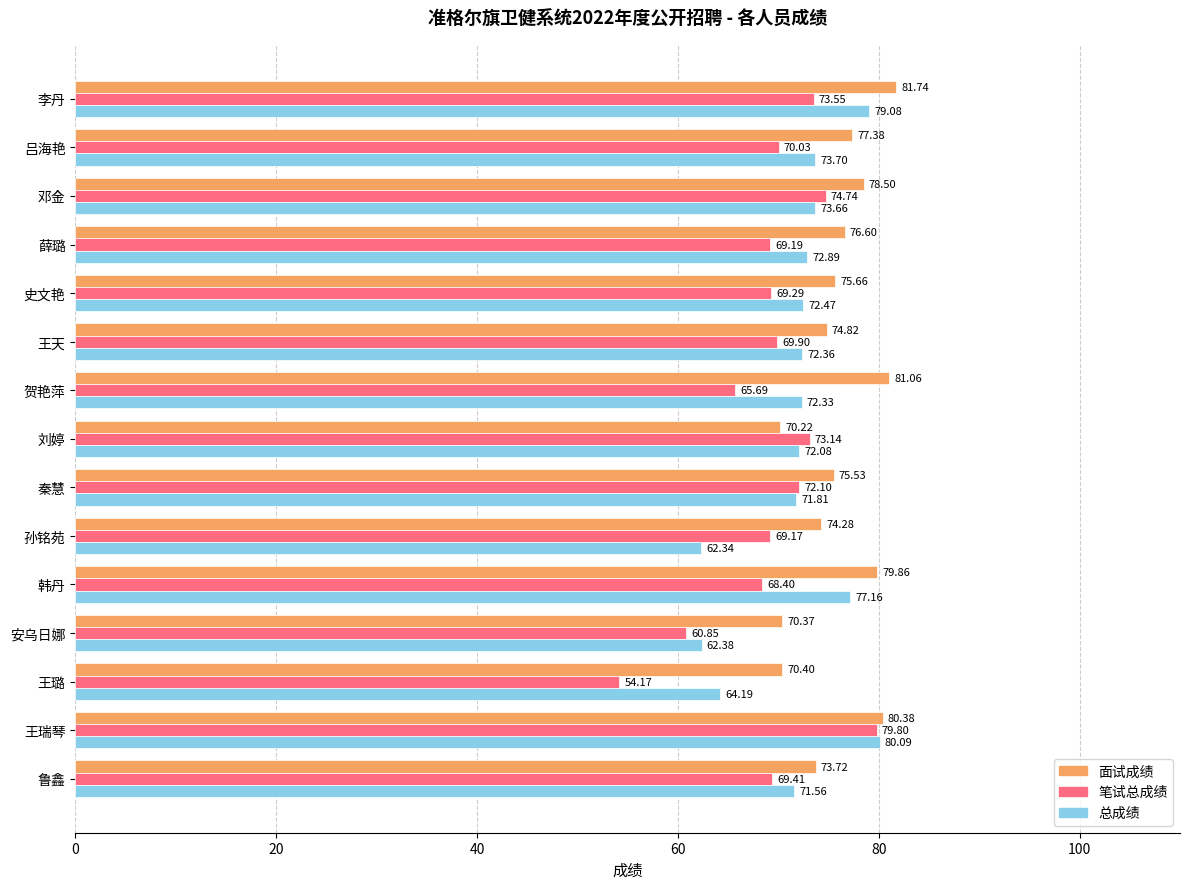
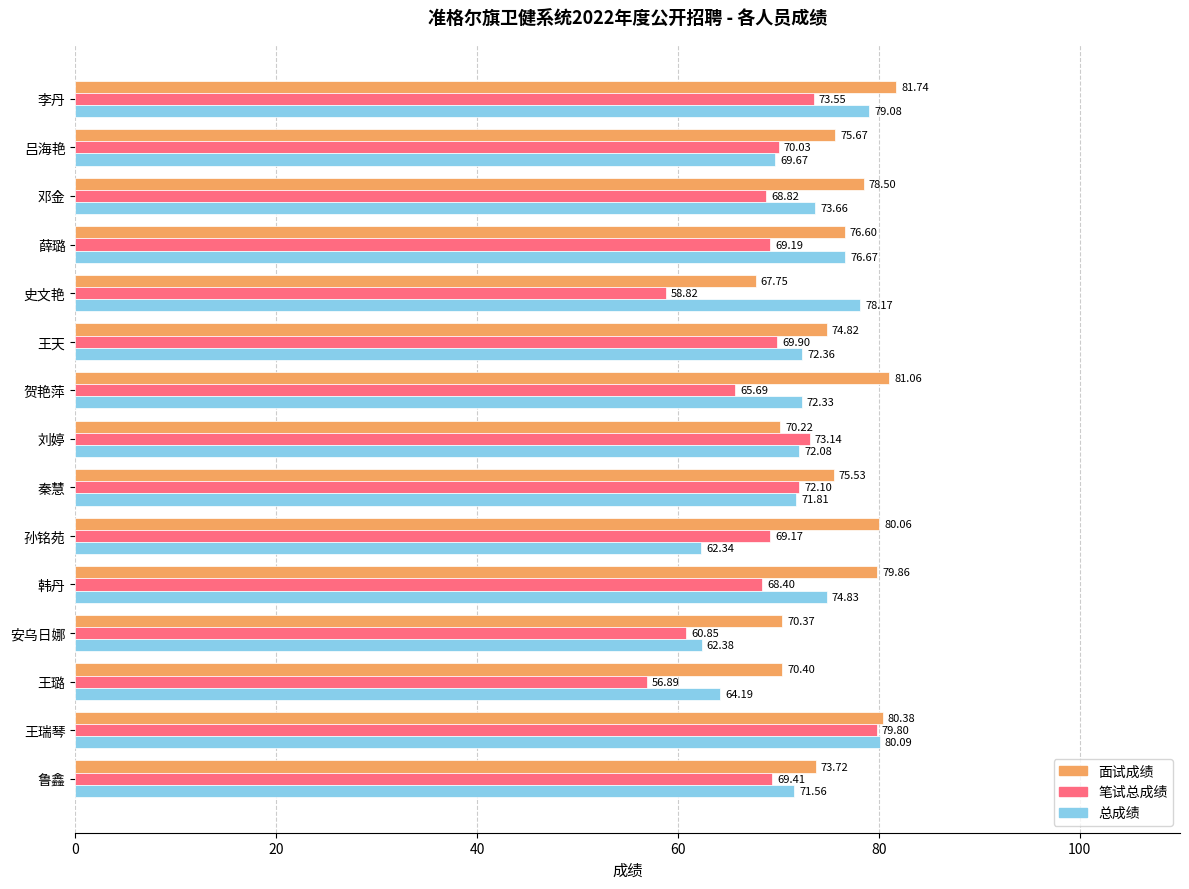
面试成绩, 吕海艳: 77.38 -> 75.67
总成绩, 吕海艳: 73.70 -> 69.67
笔试总成绩, 邓金: 74.74 -> 68.82
总成绩, 薛璐: 72.89 -> 76.67
面试成绩, 史文艳: 75.66 -> 67.75
笔试总成绩, 史文艳: 69.29 -> 58.82
总成绩, 史文艳: 72.47 -> 78.17
面试成绩, 孙铭苑: 74.28 -> 80.06
总成绩, 韩丹: 77.16 -> 74.83
笔试总成绩, 王璐: 54.17 -> 56.89
